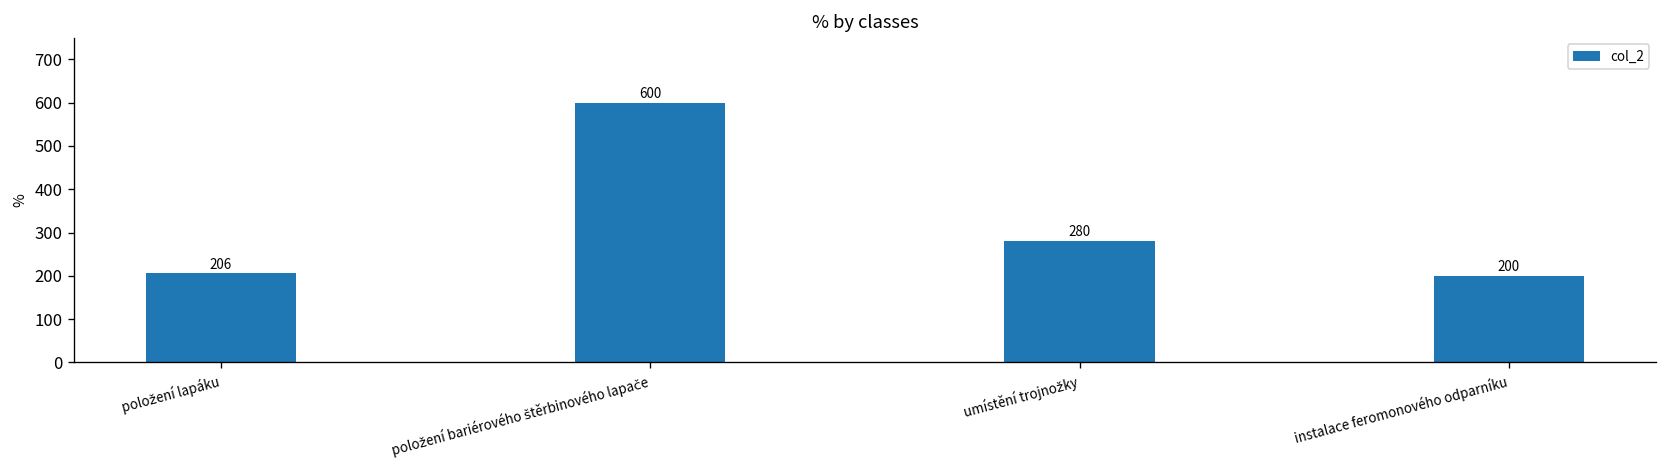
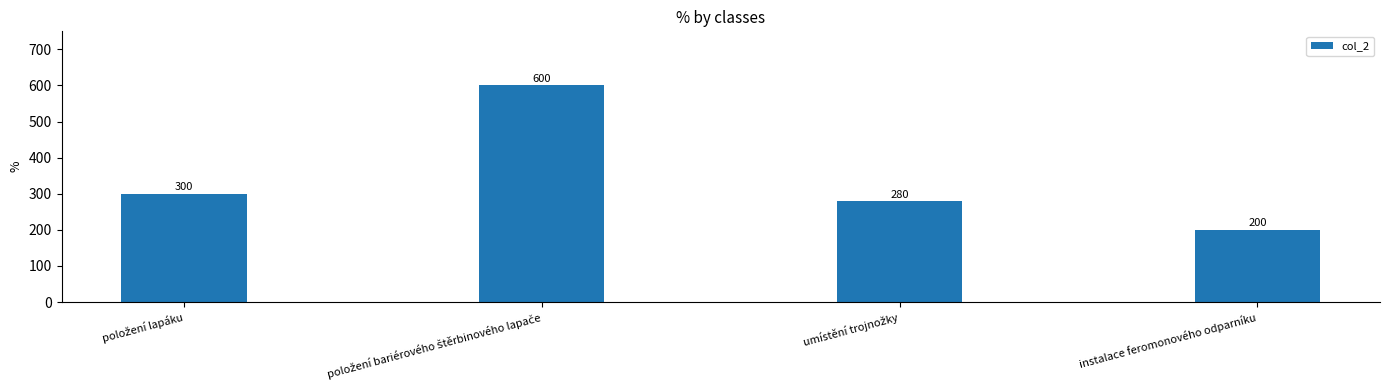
položení lapáku: 206 -> 300
